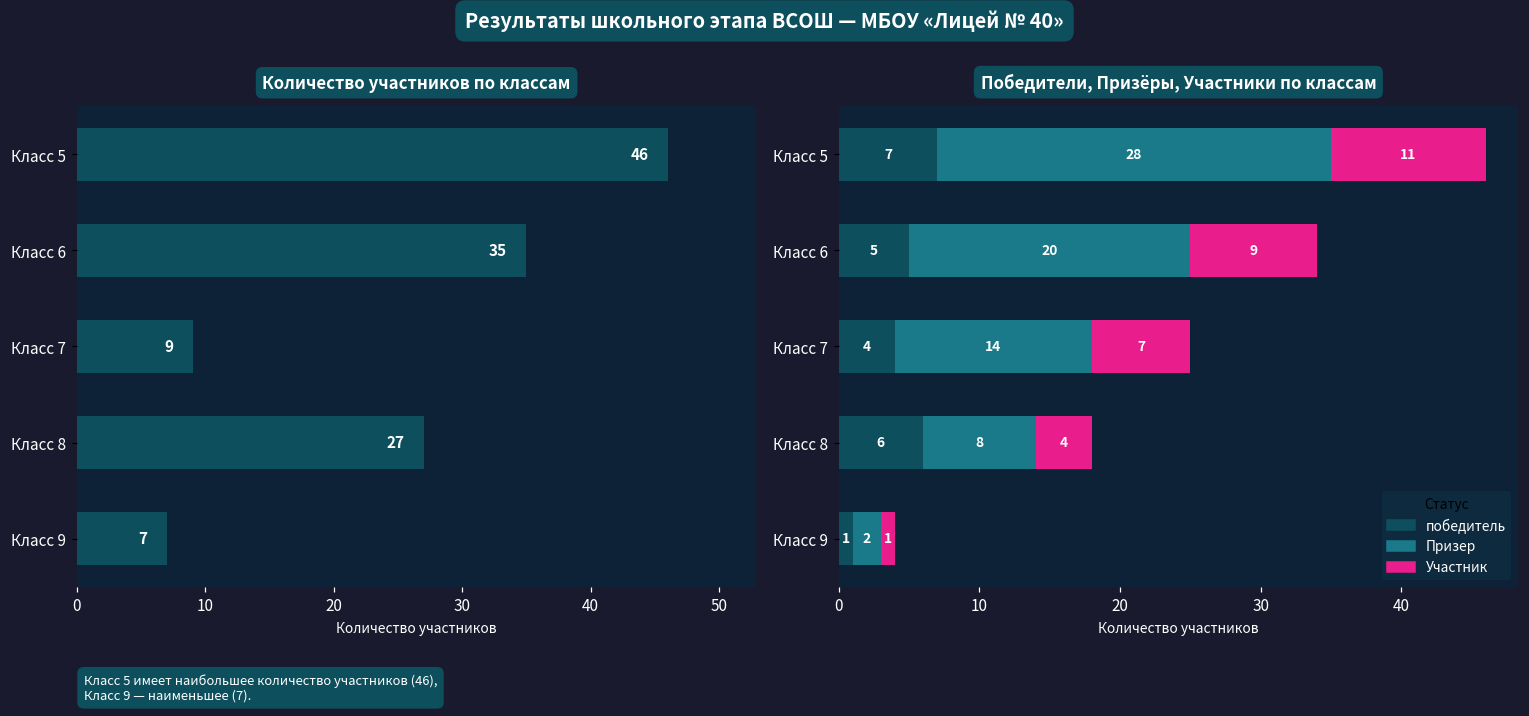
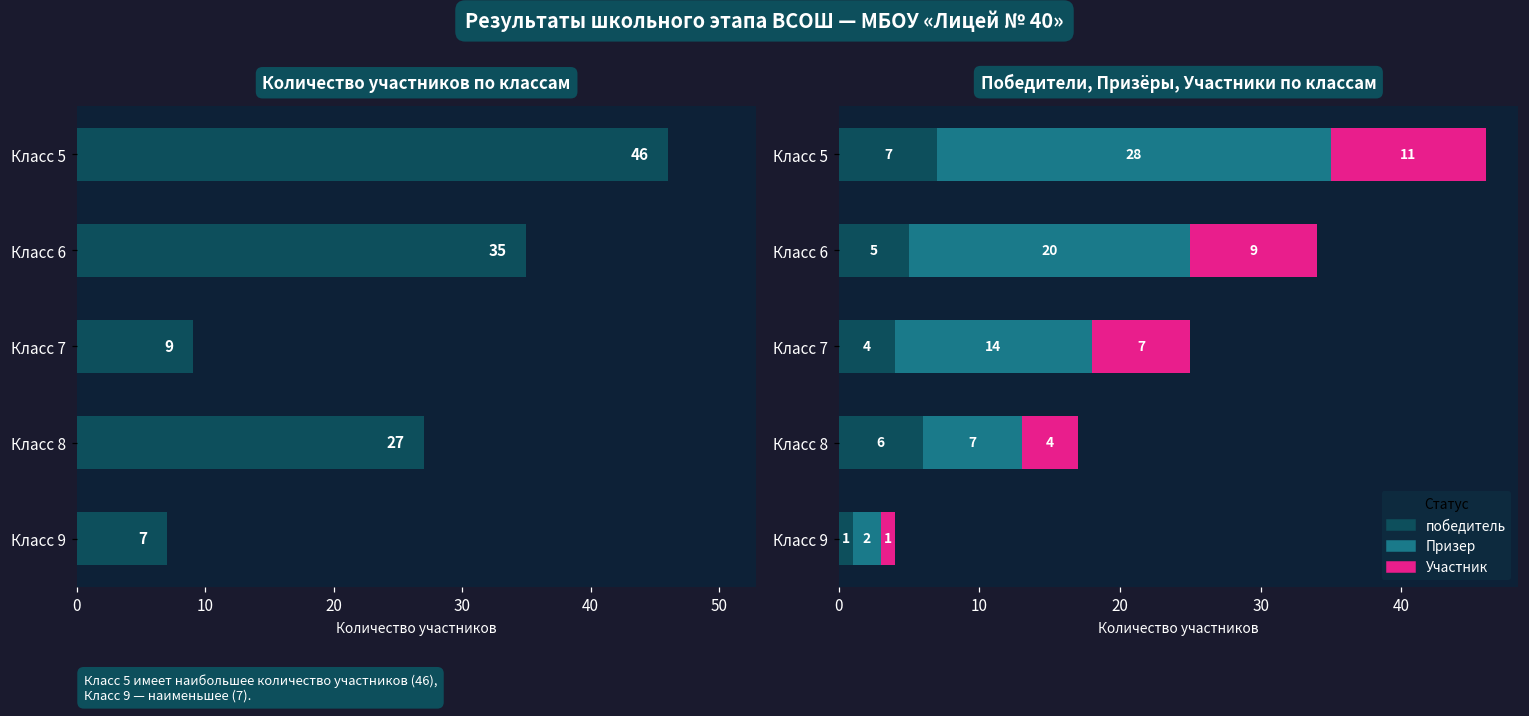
Победители, Призёры, Участники по классам, Призер, Класс 8: 8 -> 7
